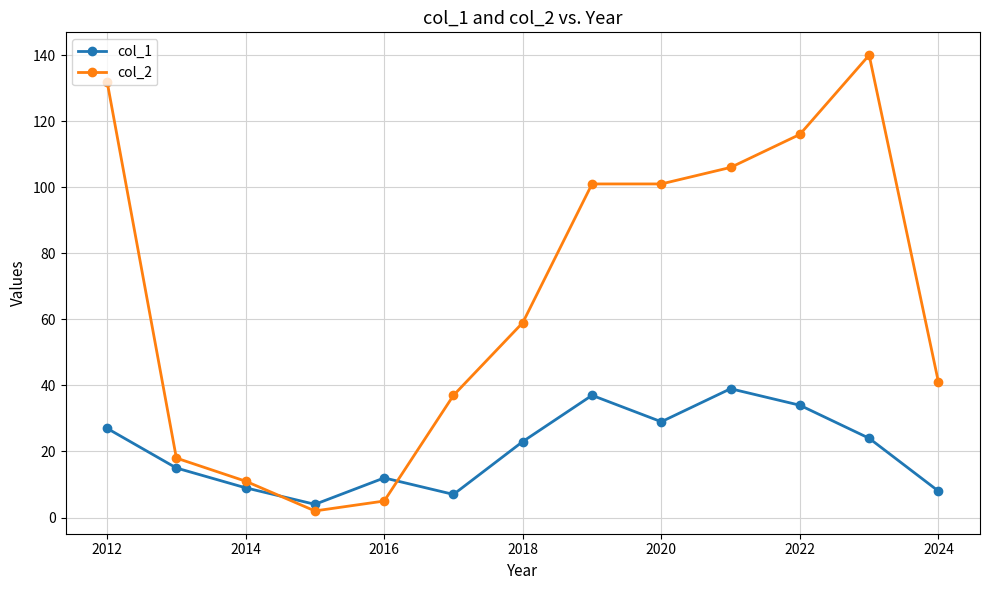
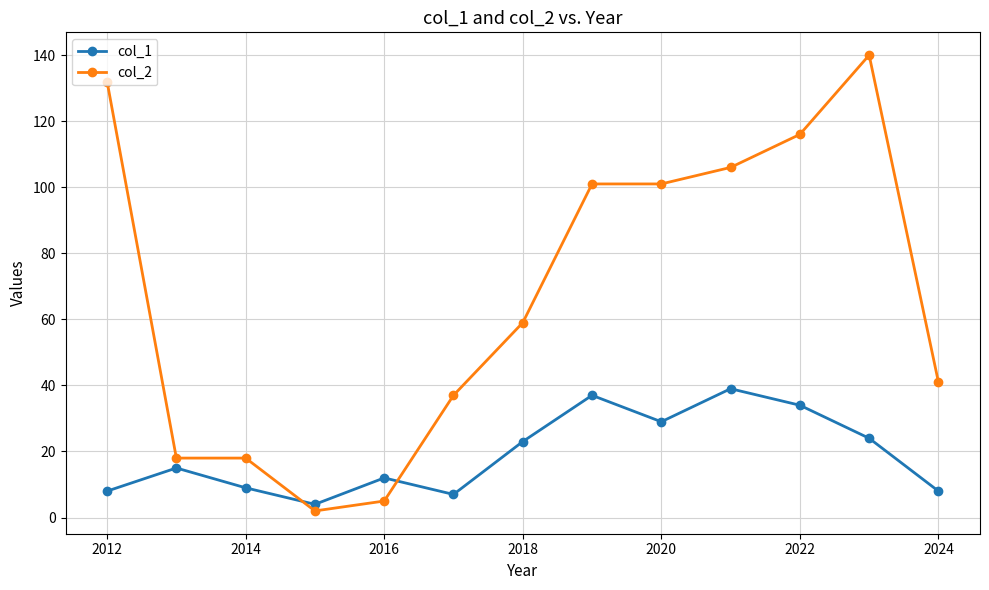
col_1, 2012: 27 -> 8
col_2, 2014: 11 -> 18
